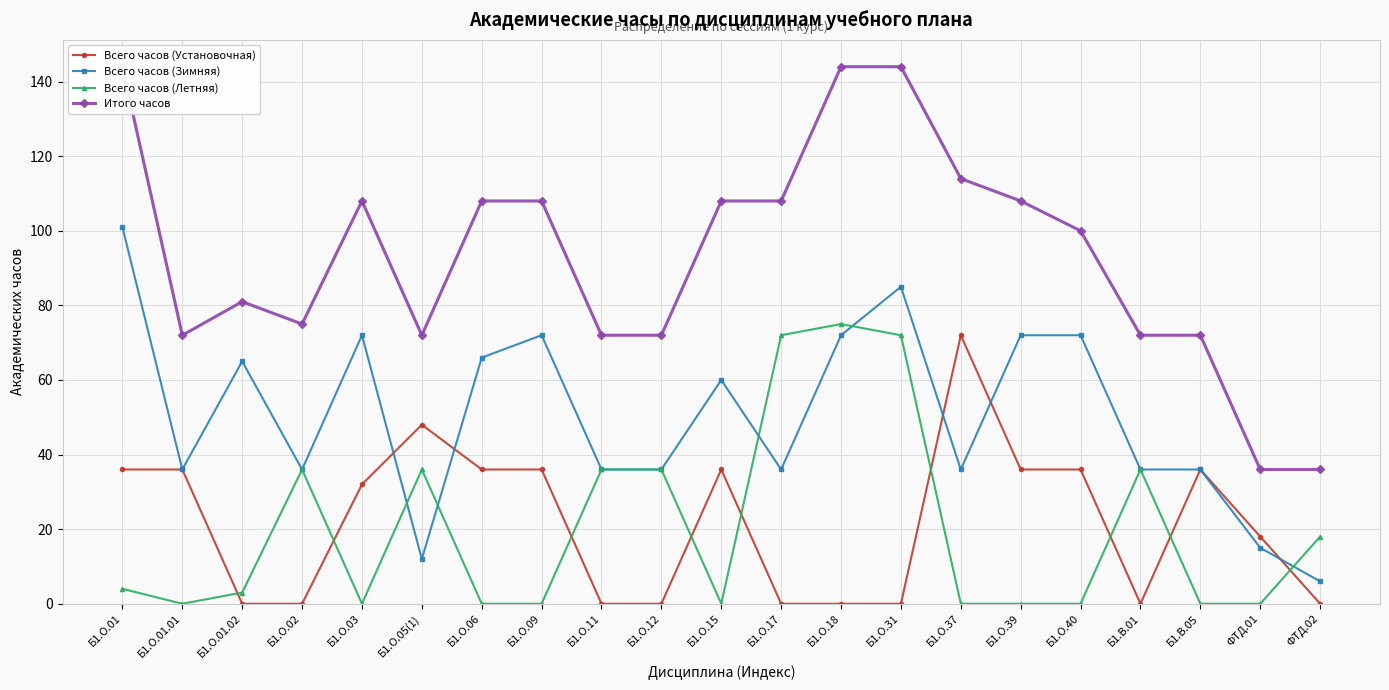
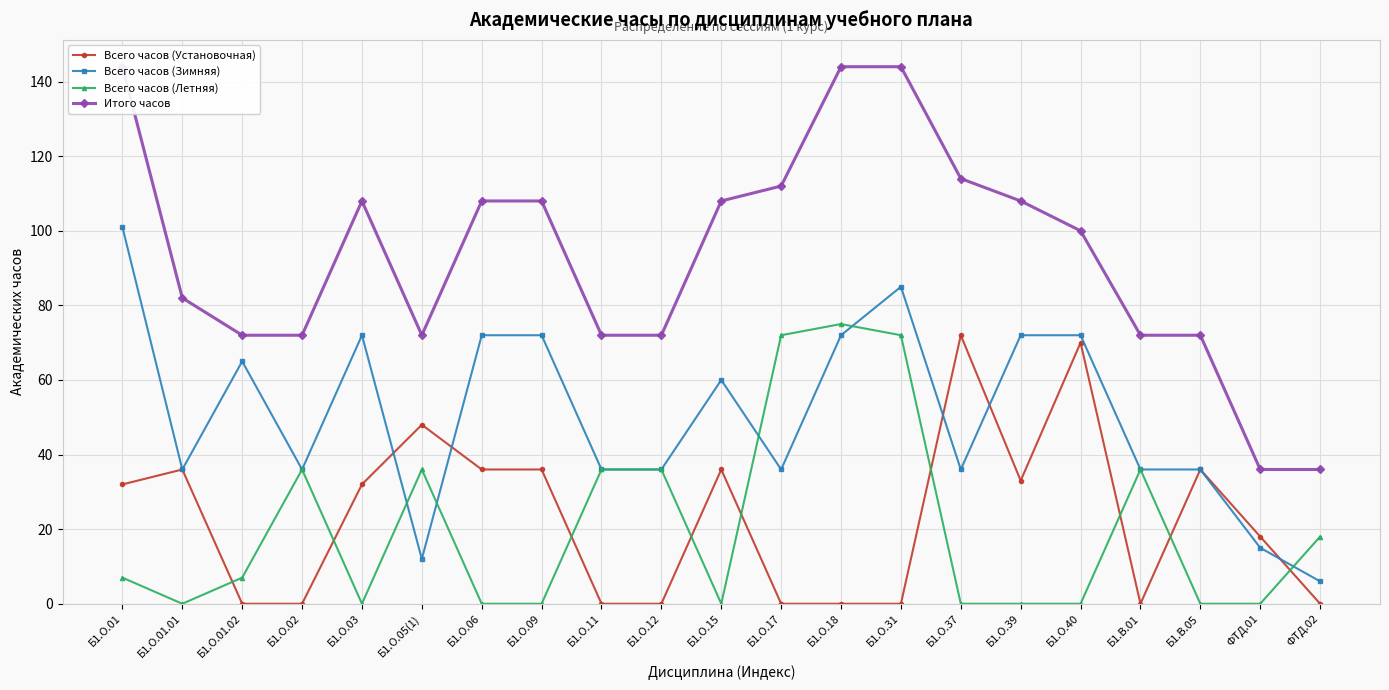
Всего часов (Установочная), Б1.О.01: 36 -> 32
Всего часов (Летняя), Б1.О.01: 4 -> 7
Итого часов, Б1.О.01.01: 72 -> 82
Всего часов (Летняя), Б1.О.01.02: 3 -> 7
Итого часов, Б1.О.01.02: 81 -> 72
Итого часов, Б1.О.02: 75 -> 72
Всего часов (Зимняя), Б1.О.06: 66 -> 72
Итого часов, Б1.О.17: 108 -> 112
Всего часов (Установочная), Б1.О.39: 36 -> 33
Всего часов (Установочная), Б1.О.40: 36 -> 70
